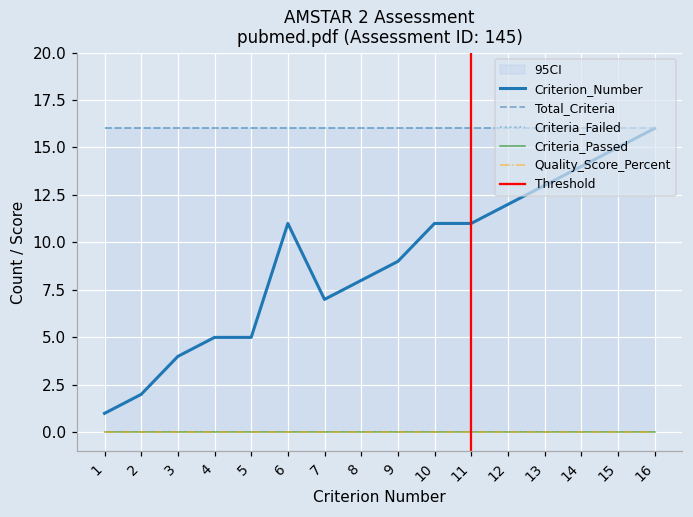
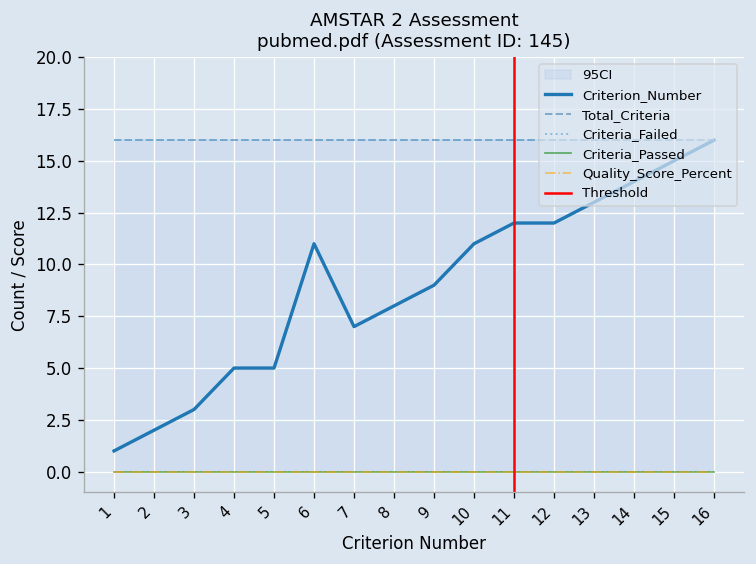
Criterion_Number, 3: 4 -> 3
Criterion_Number, 11: 11 -> 12
